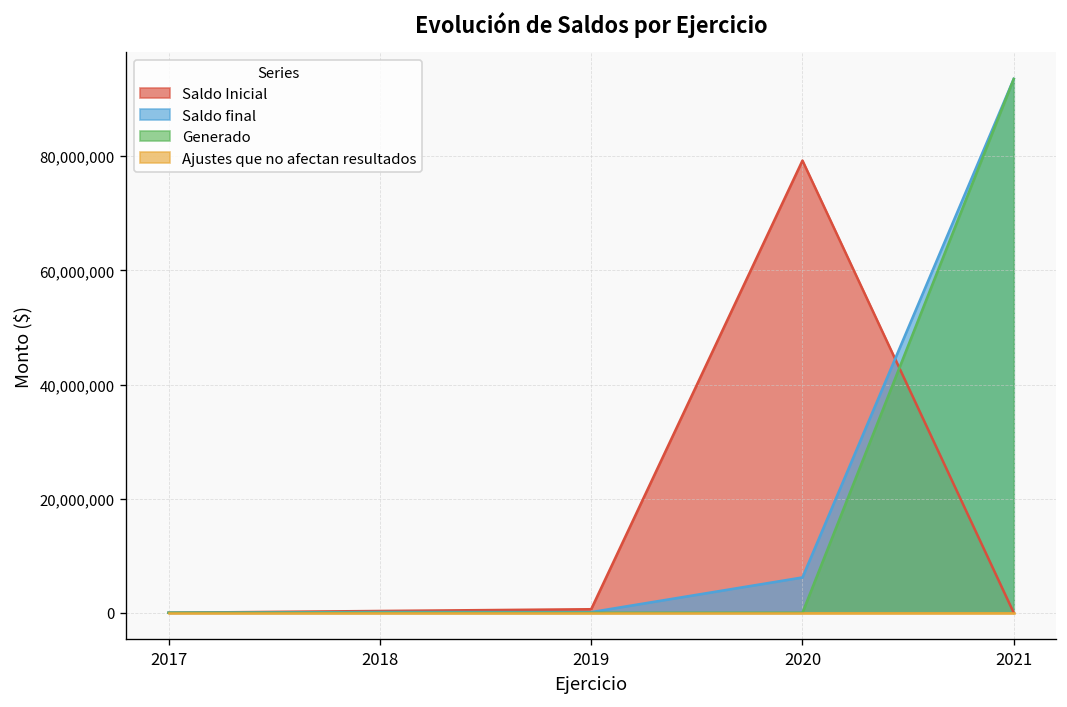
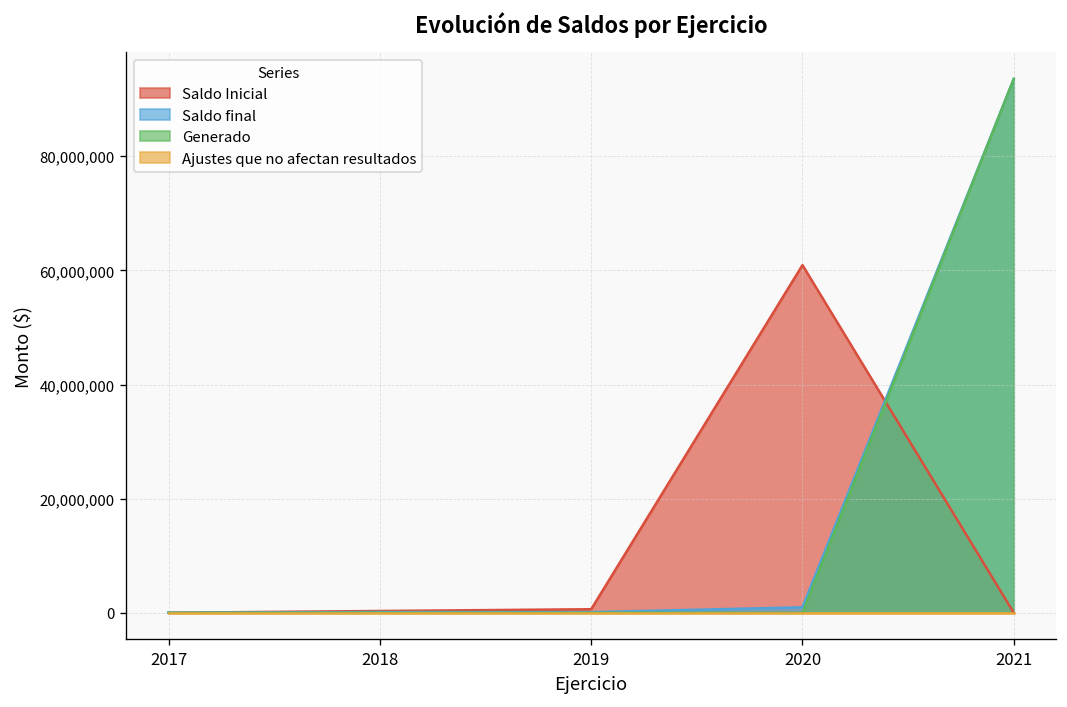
Saldo Inicial, 2020: 79,000,000 -> 61,000,000
Saldo final, 2020: 6,000,000 -> 1,000,000
